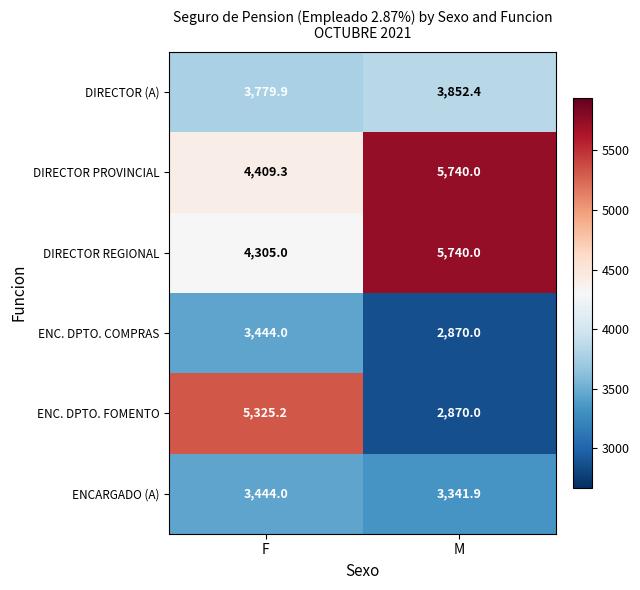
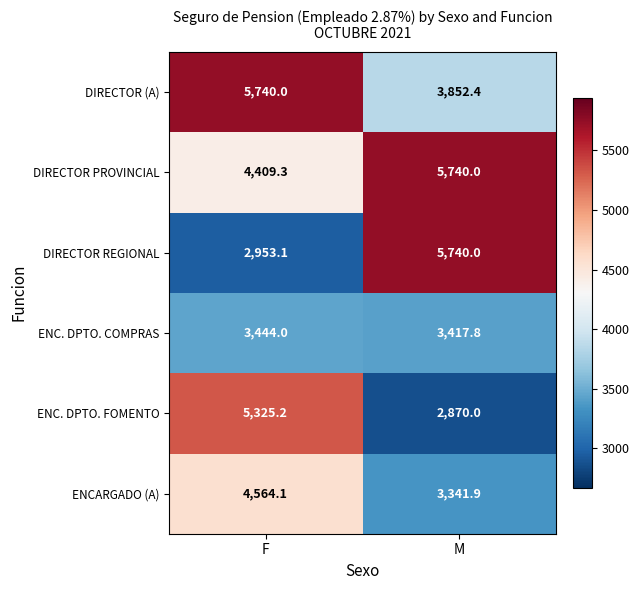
DIRECTOR (A), F: 3,779.9 -> 5,740.0
DIRECTOR REGIONAL, F: 4,305.0 -> 2,953.1
ENC. DPTO. COMPRAS, M: 2,870.0 -> 3,417.8
ENCARGADO (A), F: 3,444.0 -> 4,564.1
